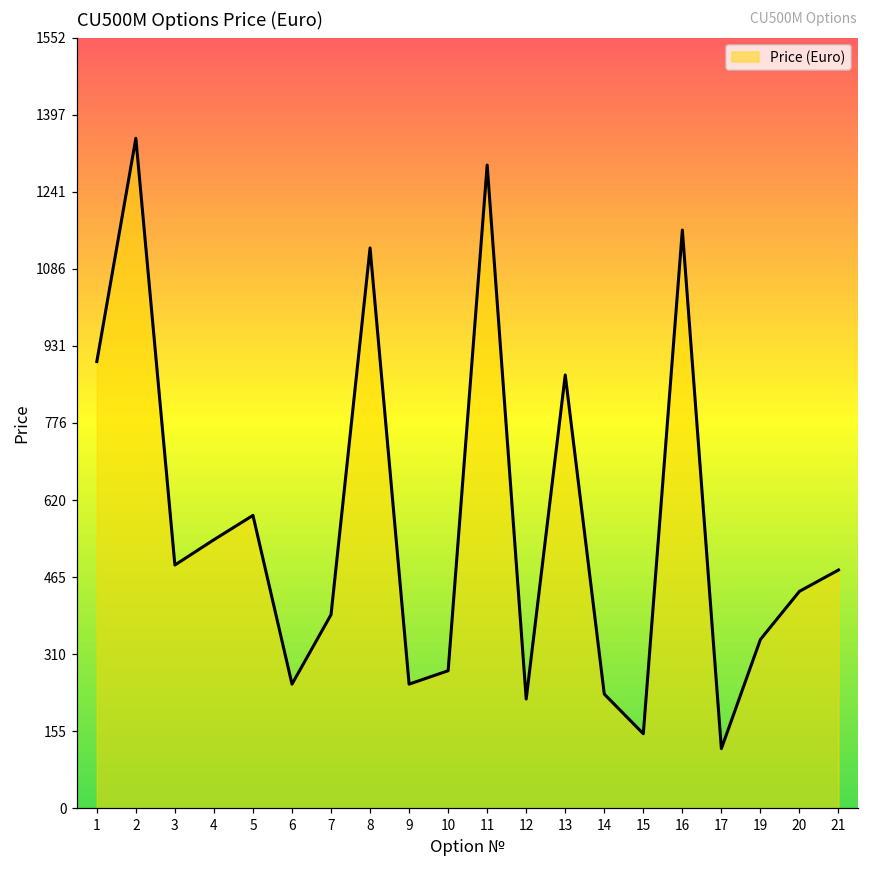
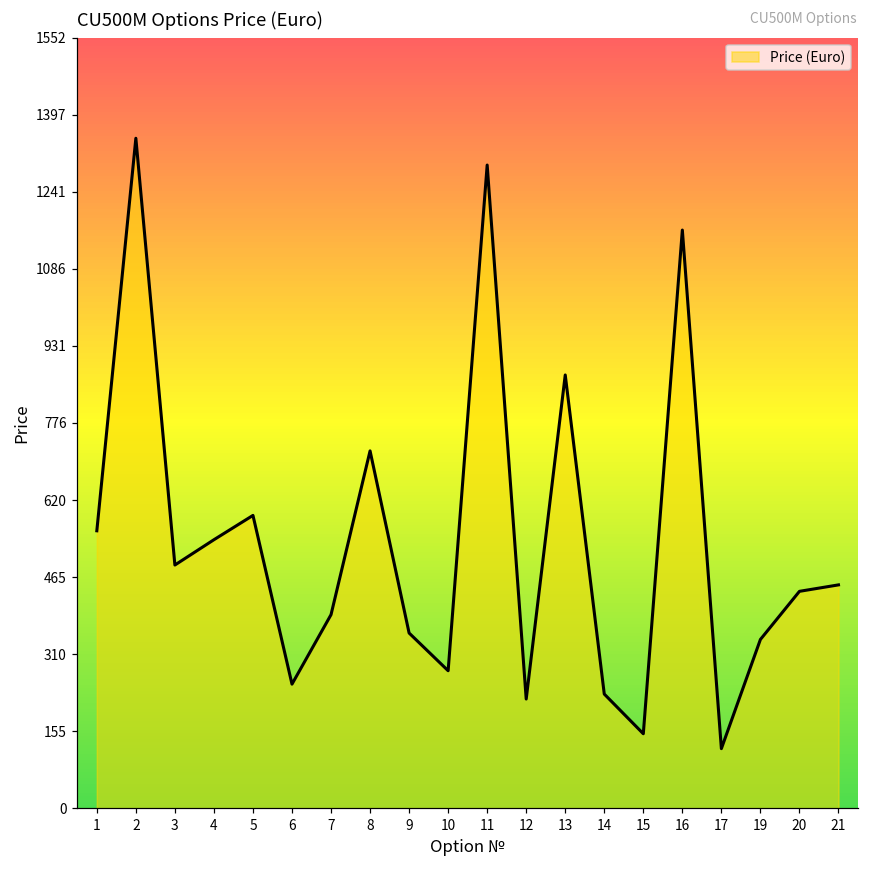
1: 900 -> 560
8: 1130 -> 720
9: 250 -> 350
21: 480 -> 450
